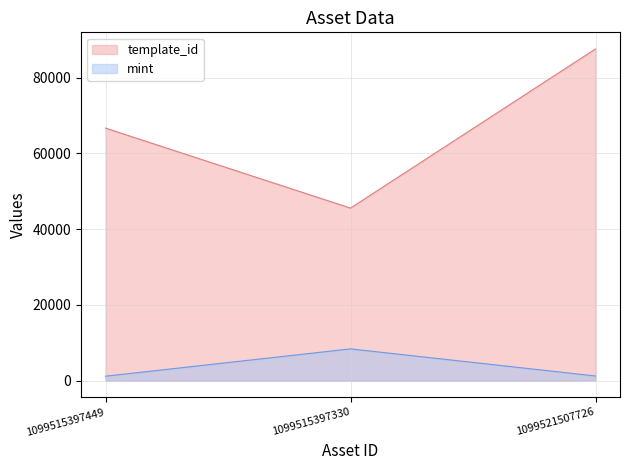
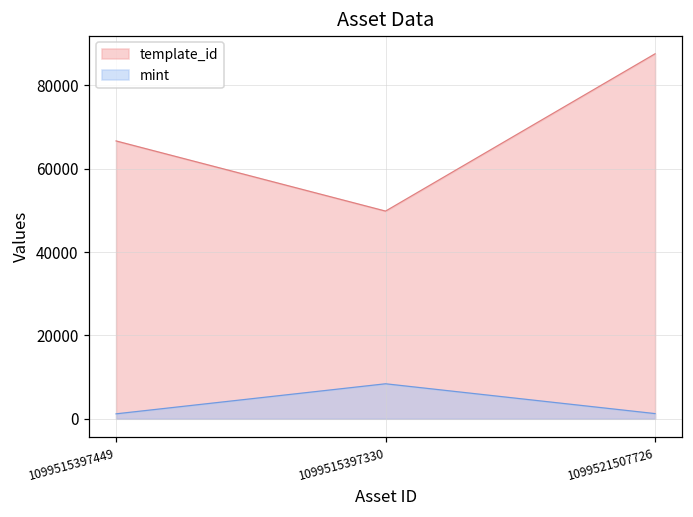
template_id, 1099515397330: 46000 -> 50000
